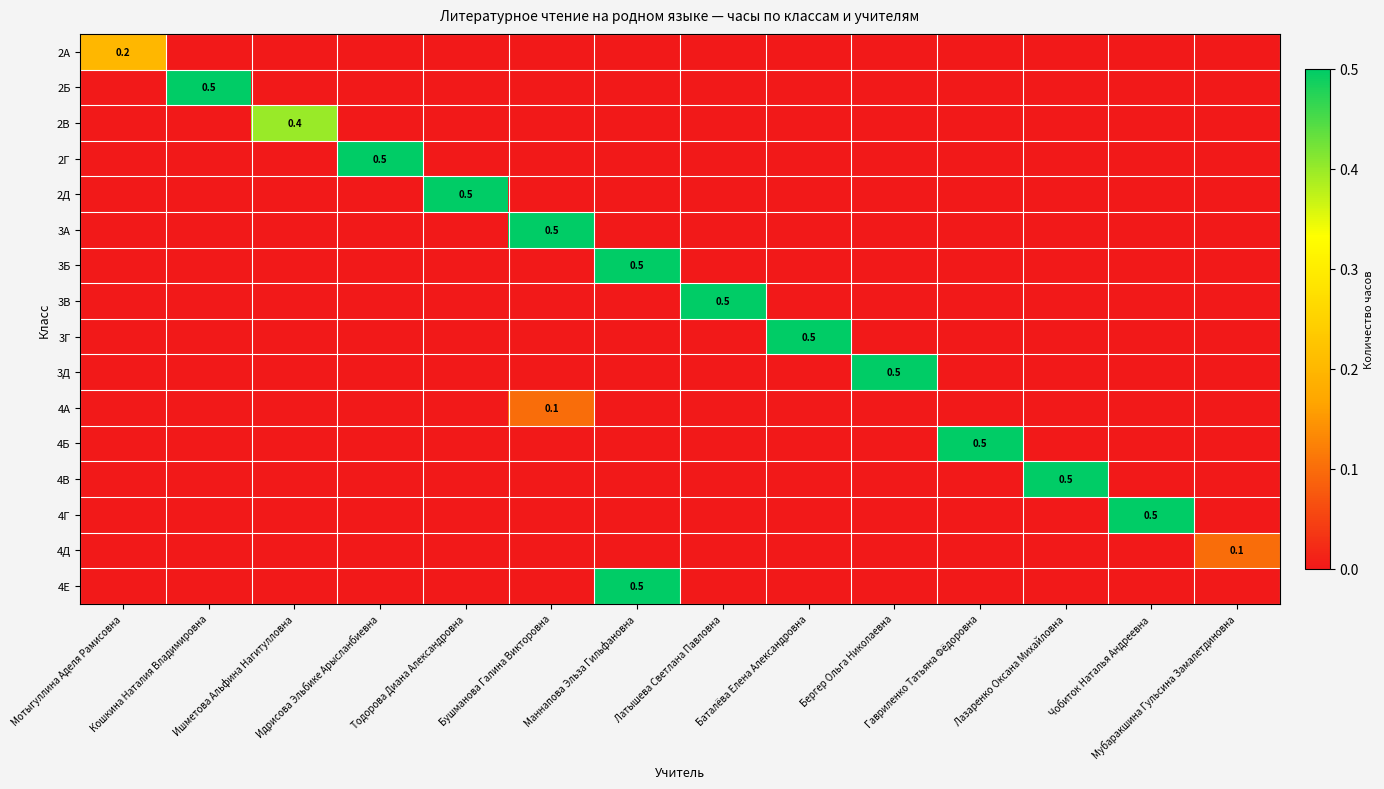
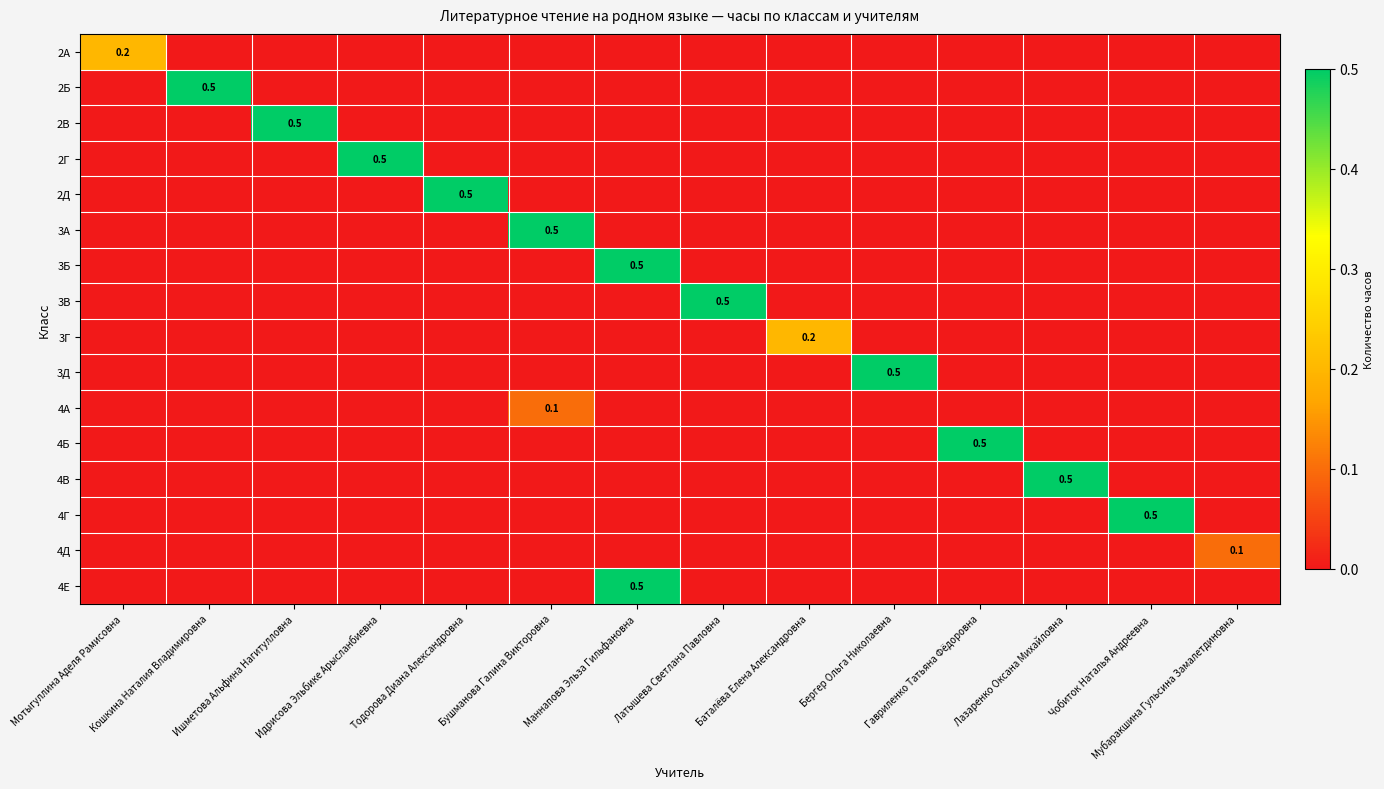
2В, Ишметова Альфина Нагитулловна: 0.4 -> 0.5
3Г, Баталёва Елена Александровна: 0.5 -> 0.2
